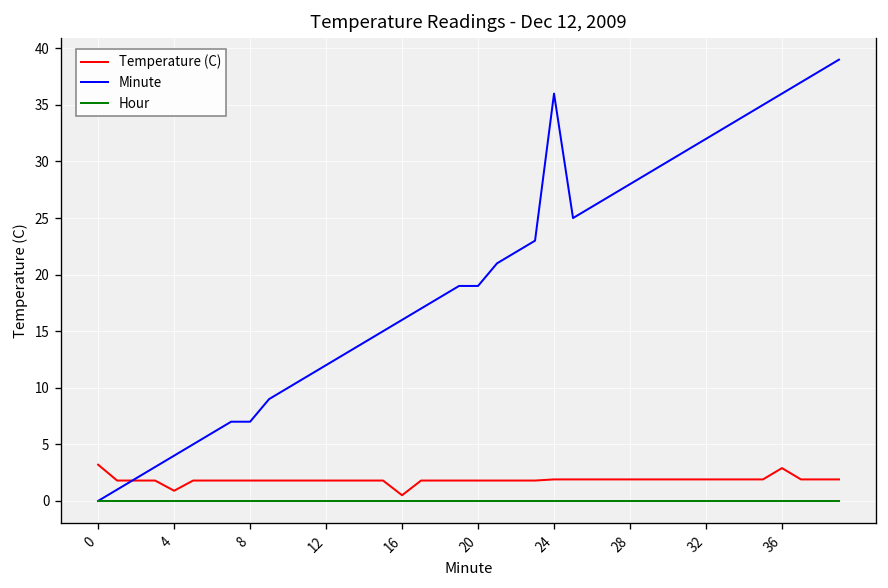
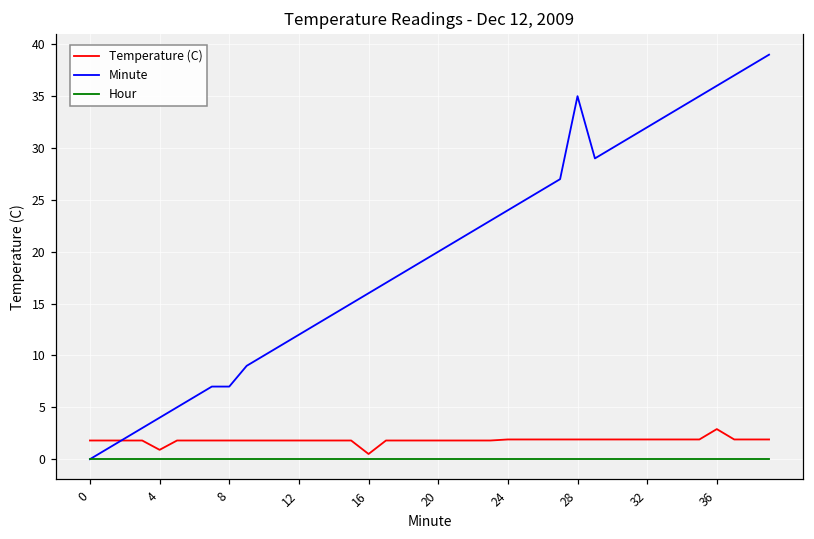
Temperature (C), 0: 3 -> 2
Minute, 20: 19 -> 20
Minute, 24: 36 -> 24
Minute, 28: 28 -> 35
